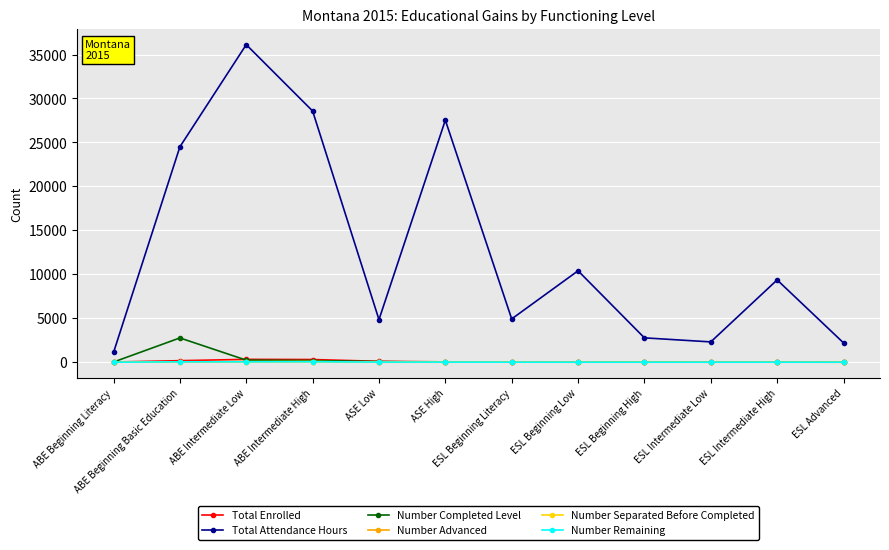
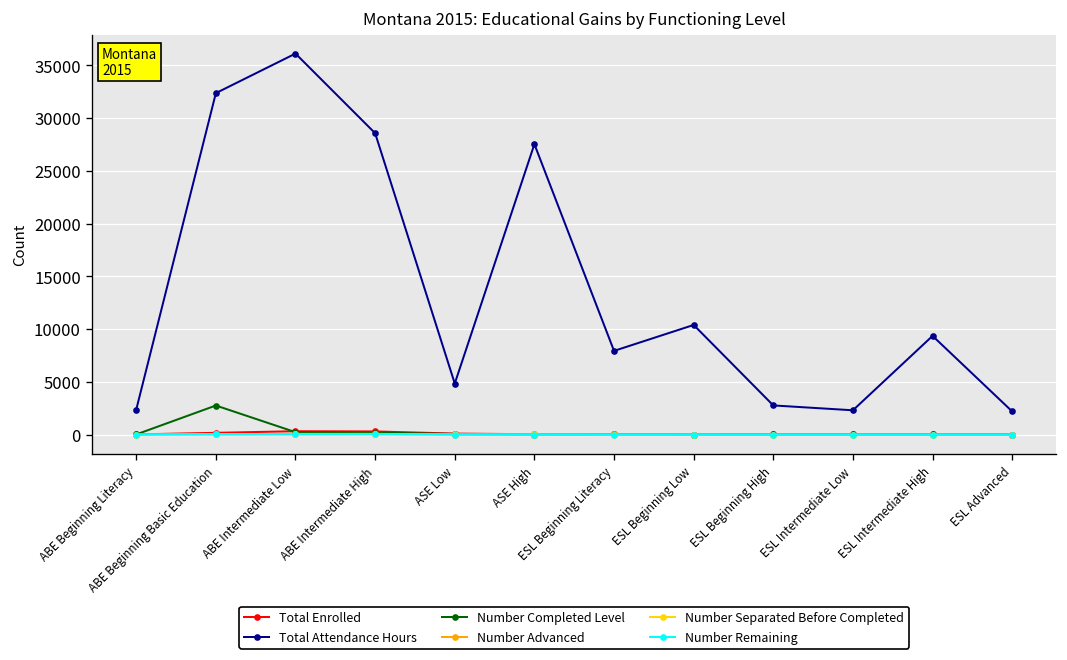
Total Attendance Hours, ABE Beginning Literacy: 1000 -> 2000
Total Attendance Hours, ABE Beginning Basic Education: 25000 -> 32000
Total Attendance Hours, ESL Beginning Literacy: 5000 -> 8000
